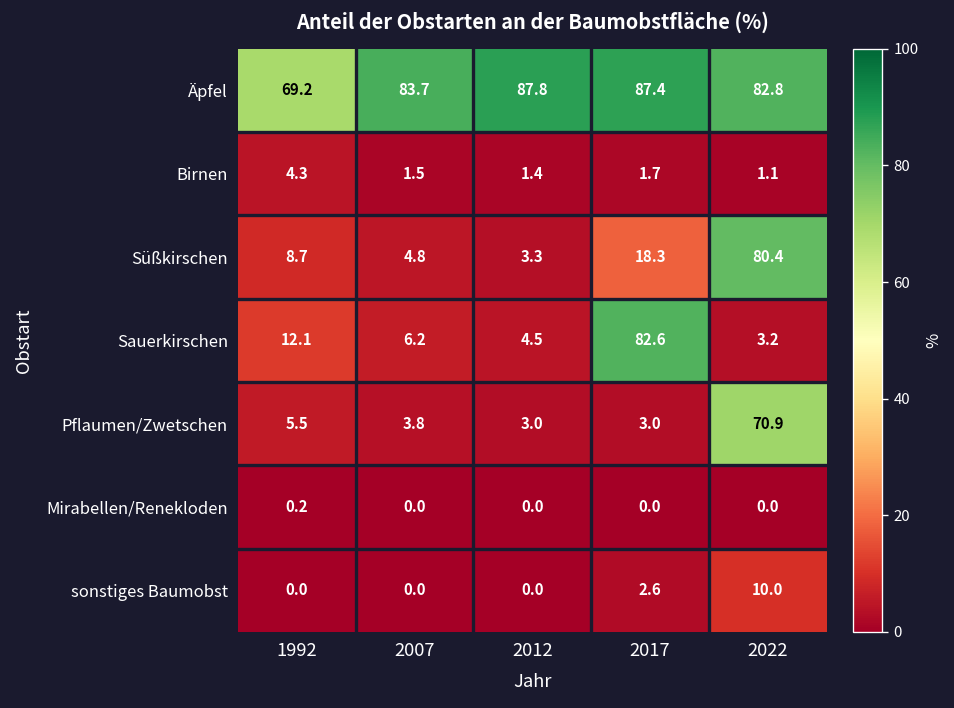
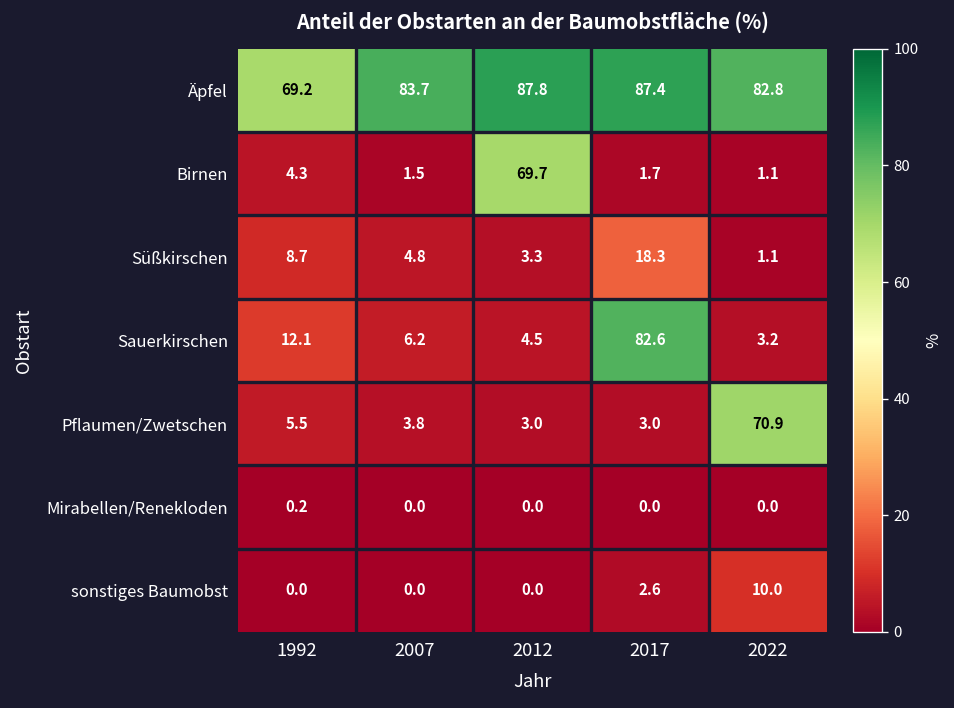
Birnen, 2012: 1.4 -> 69.7
Süßkirschen, 2022: 80.4 -> 1.1
